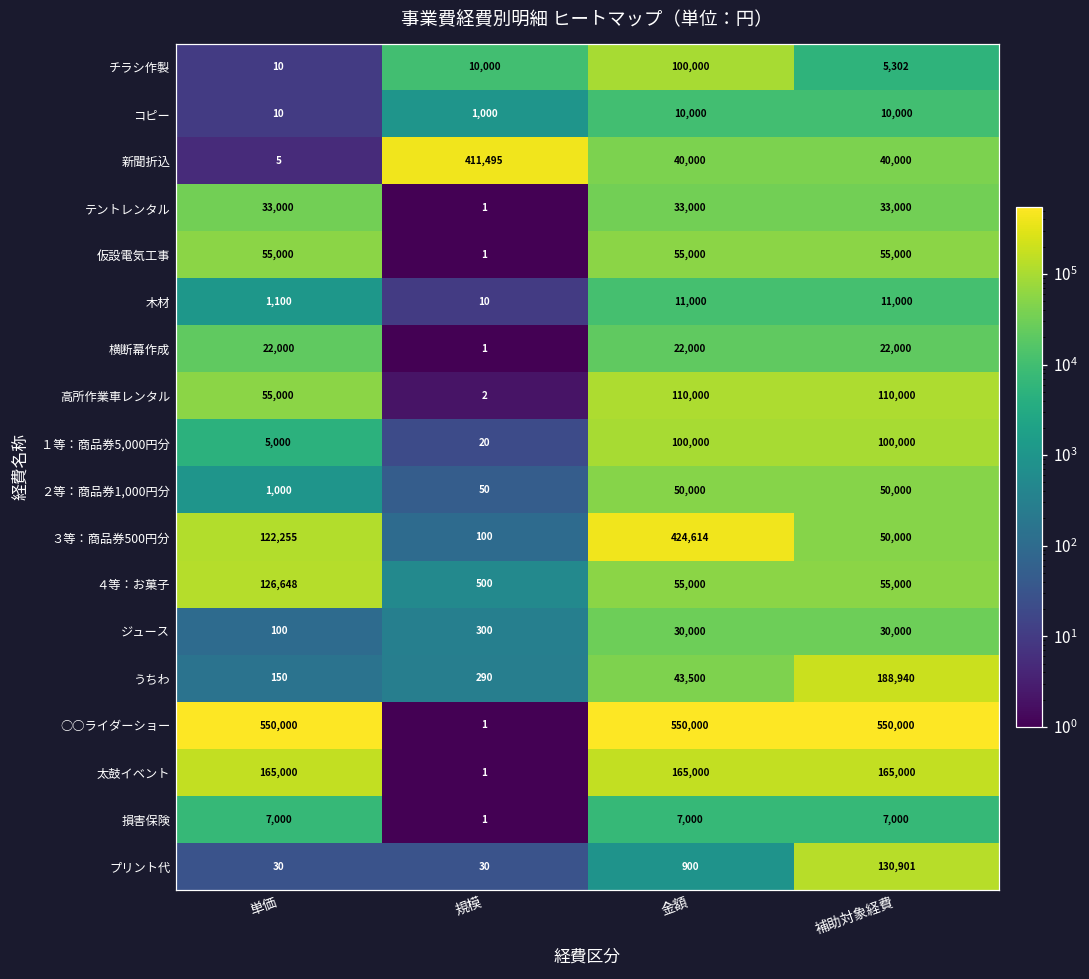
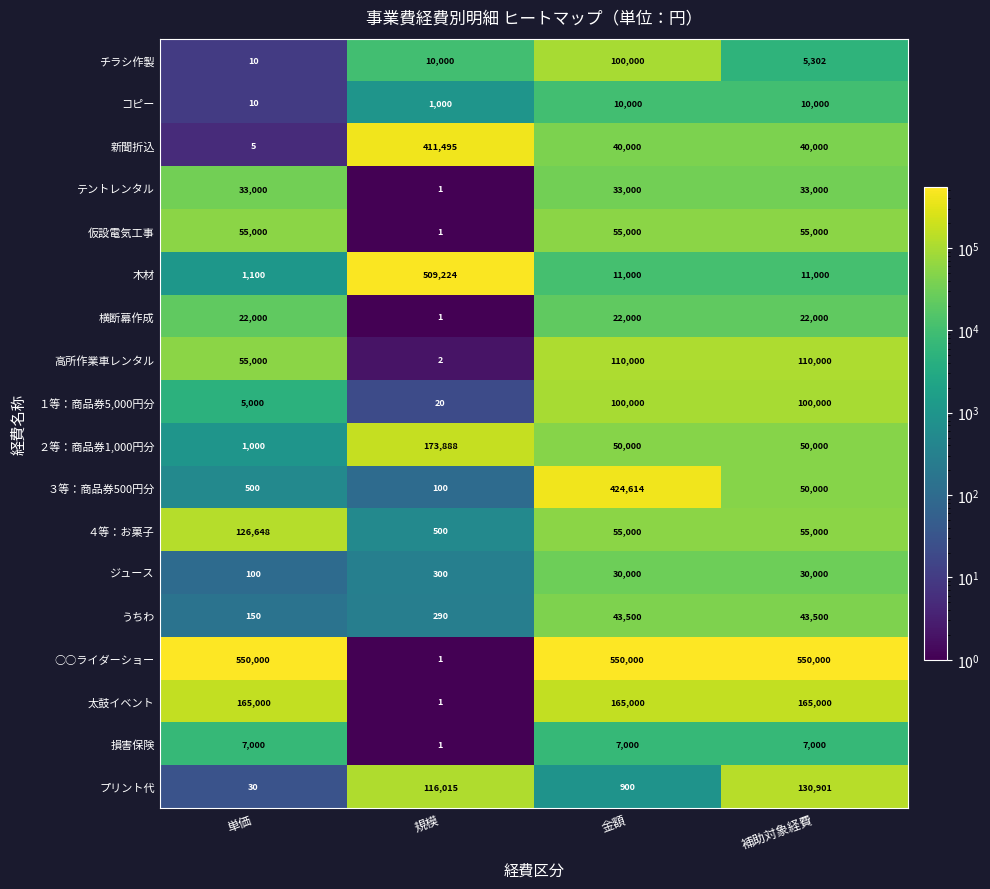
木材, 規模: 10 -> 509,224
２等：商品券1,000円分, 規模: 50 -> 173,888
３等：商品券500円分, 単価: 122,255 -> 500
うちわ, 補助対象経費: 188,940 -> 43,500
プリント代, 規模: 30 -> 116,015
